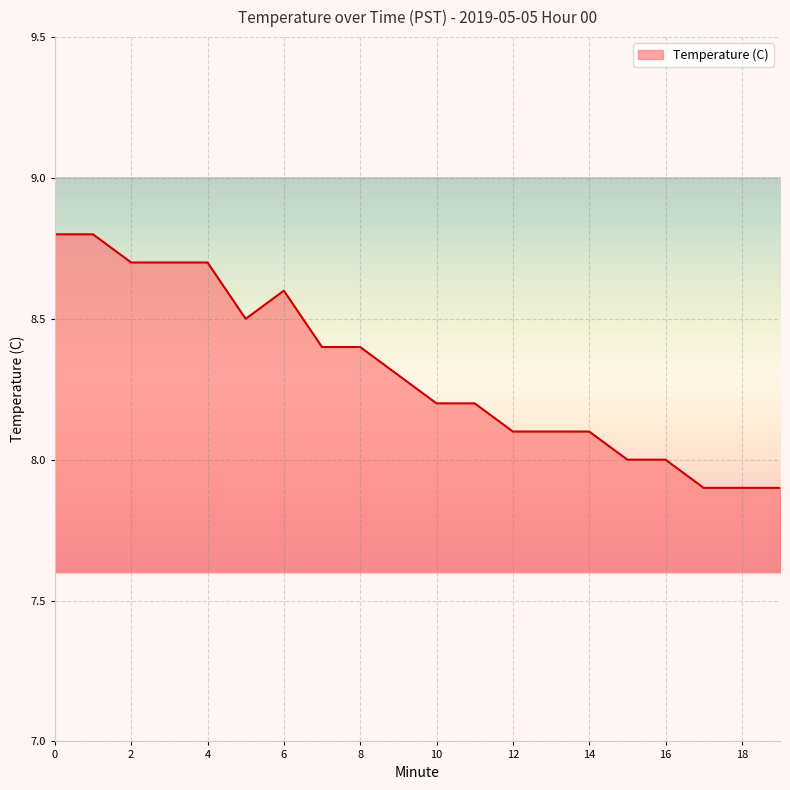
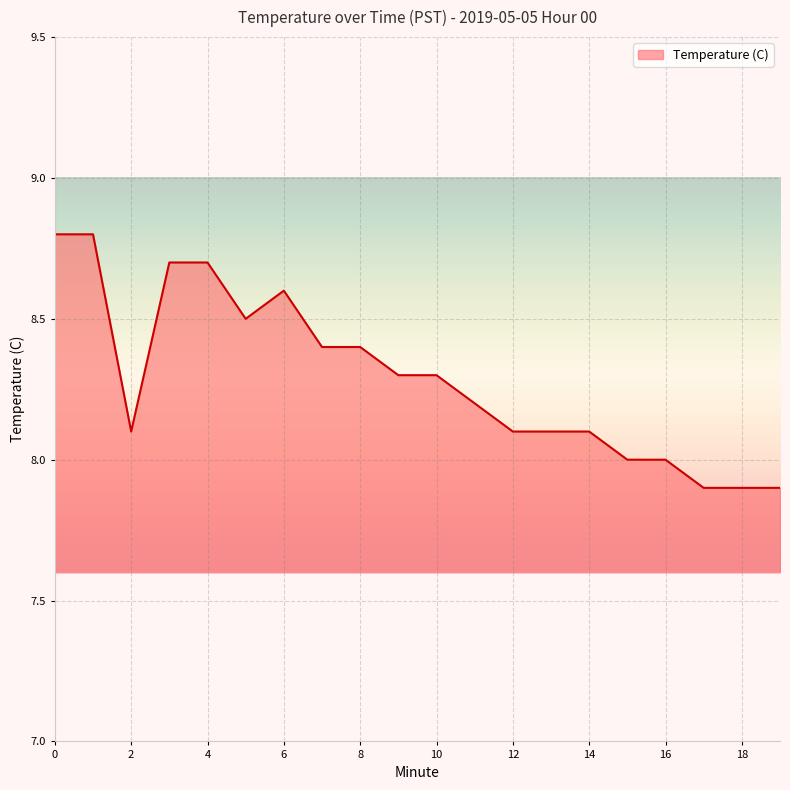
2: 8.7 -> 8.1
10: 8.2 -> 8.3
